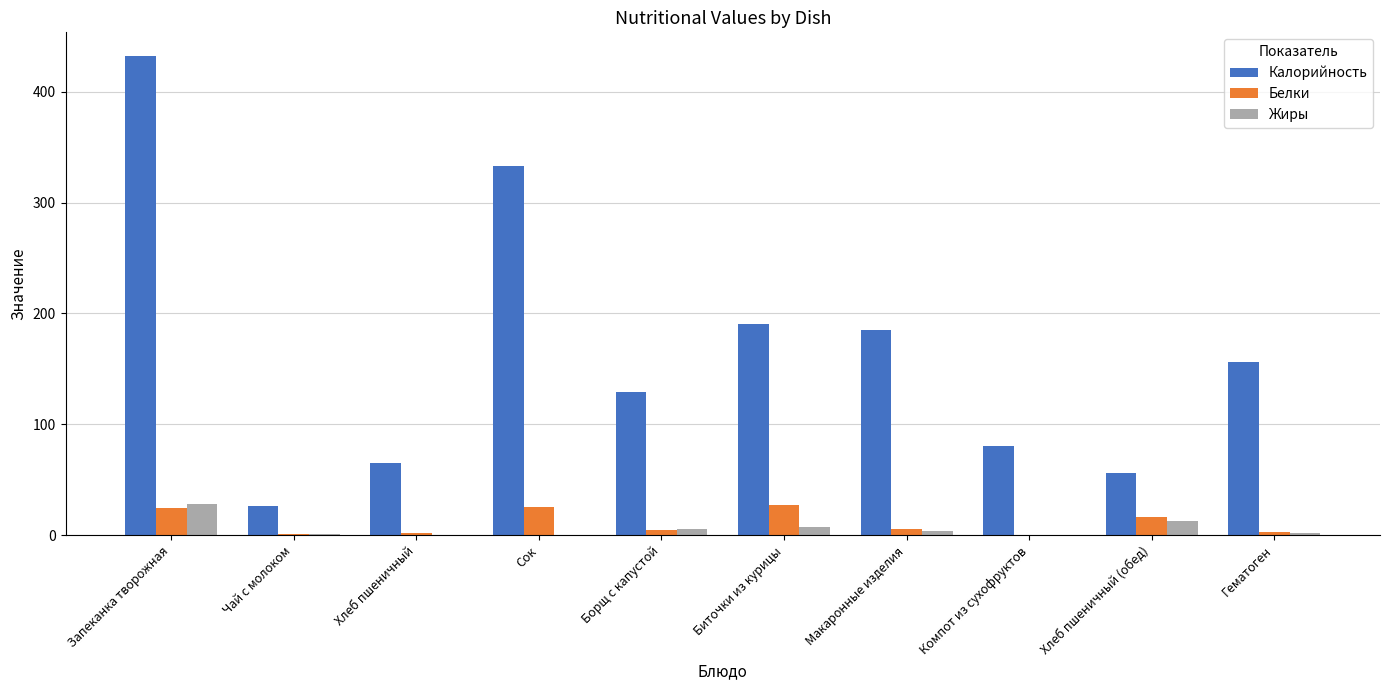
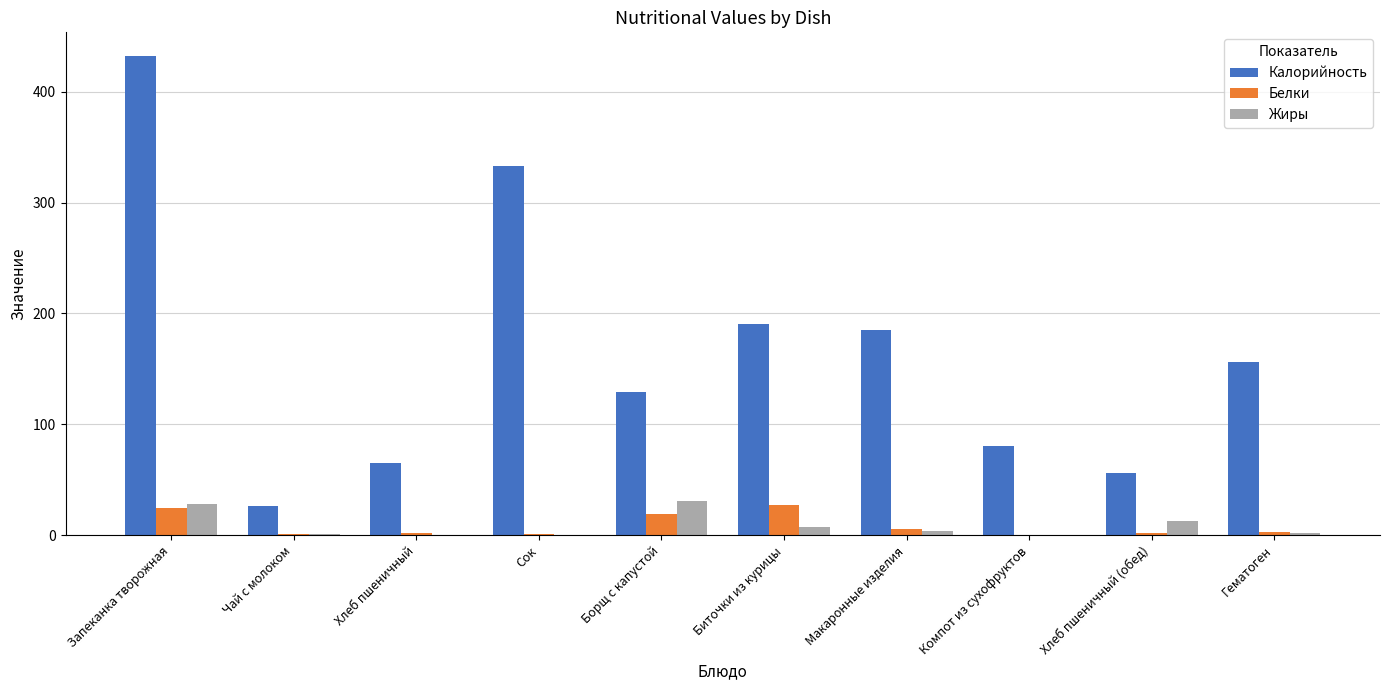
Белки, Сок: 25 -> 1
Белки, Борщ с капустой: 5 -> 19
Жиры, Борщ с капустой: 6 -> 31
Белки, Хлеб пшеничный (обед): 17 -> 2
